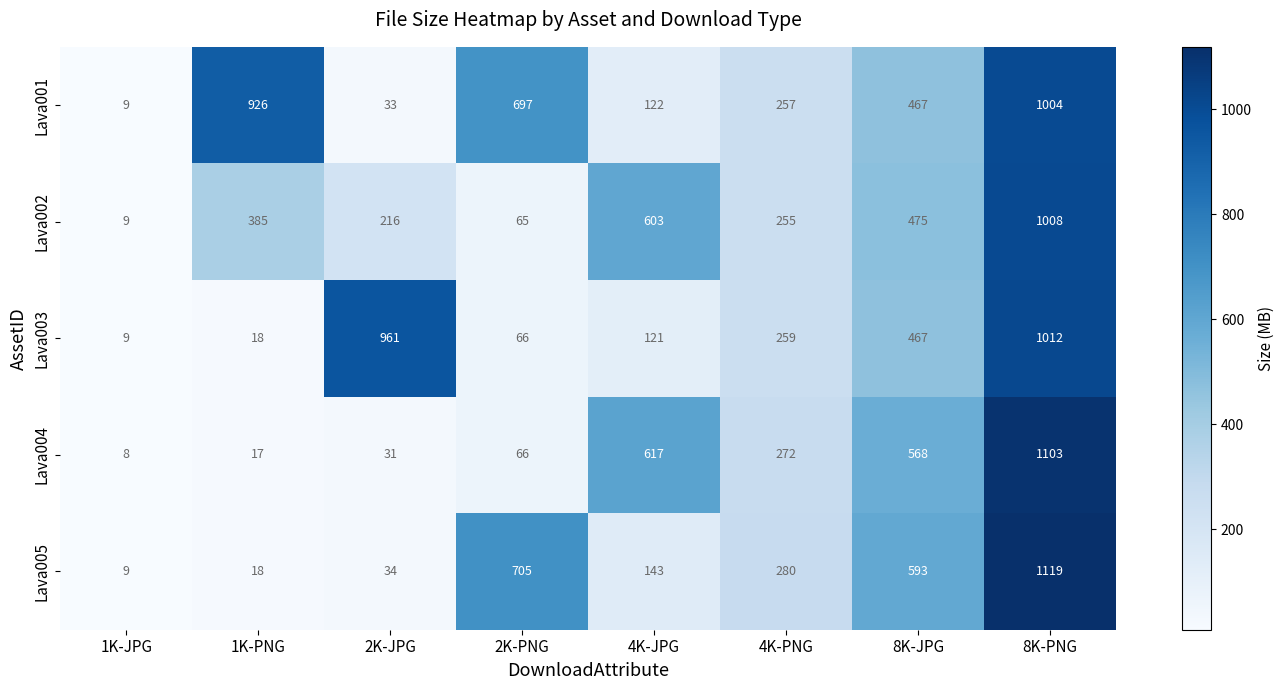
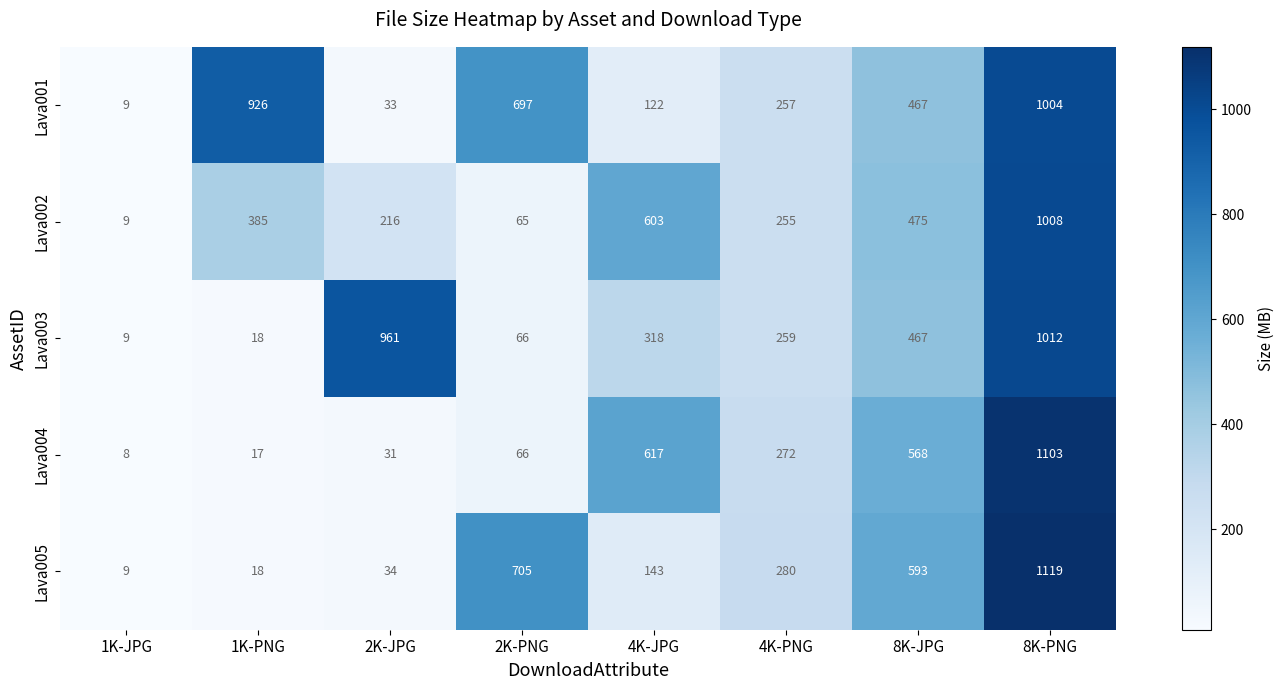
Lava003, 4K-JPG: 121 -> 318
